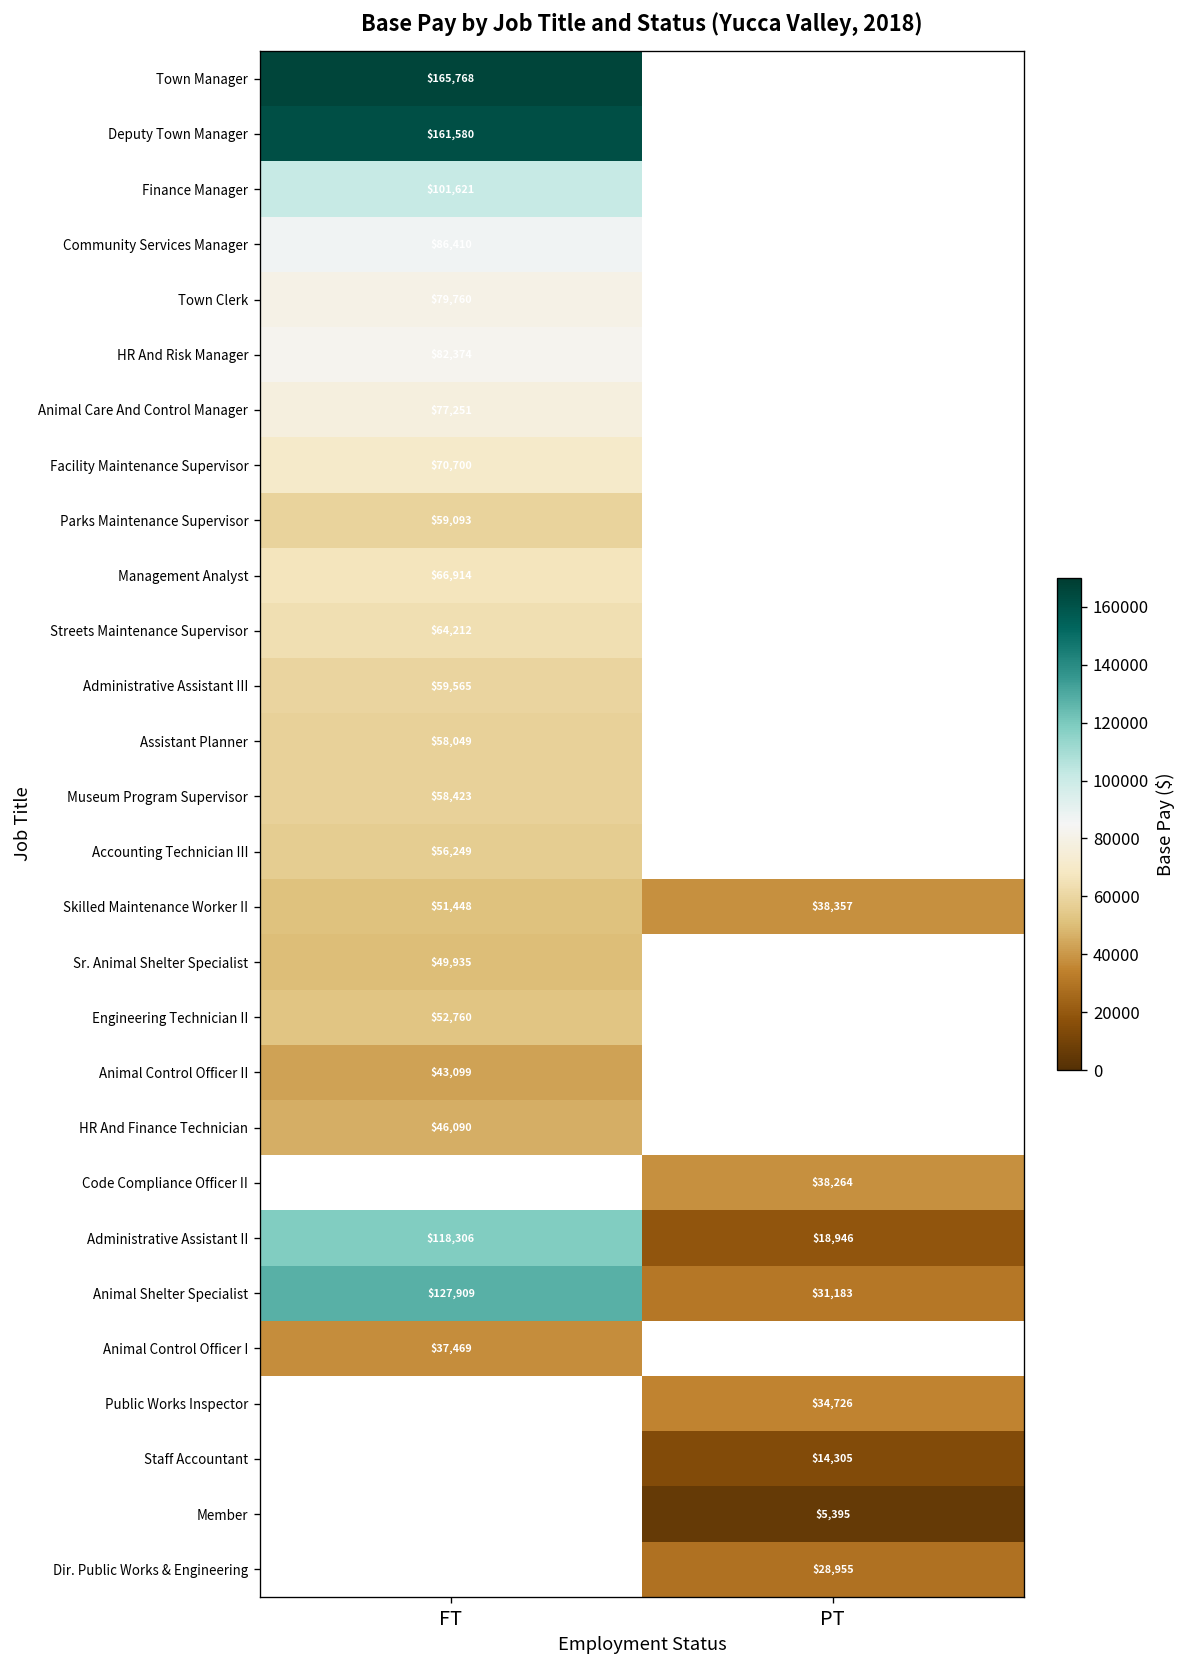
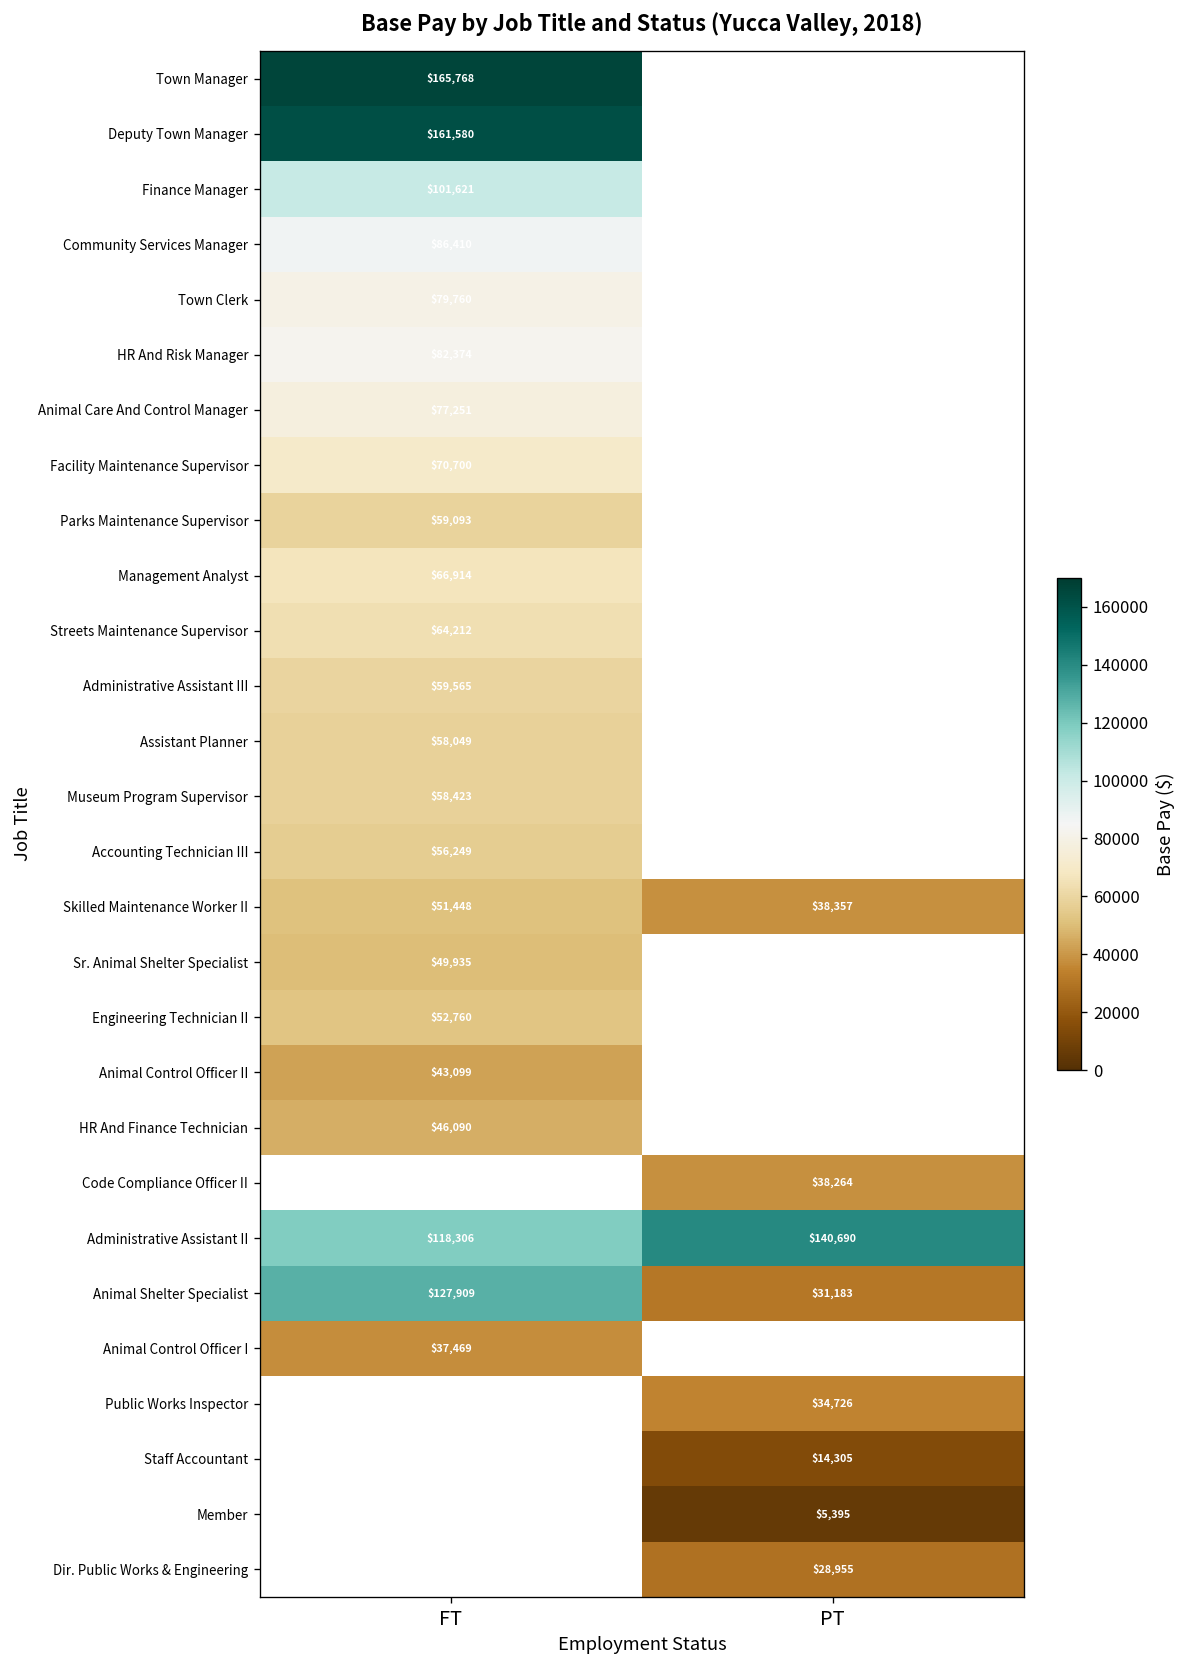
Administrative Assistant II, PT: $18,946 -> $140,690
